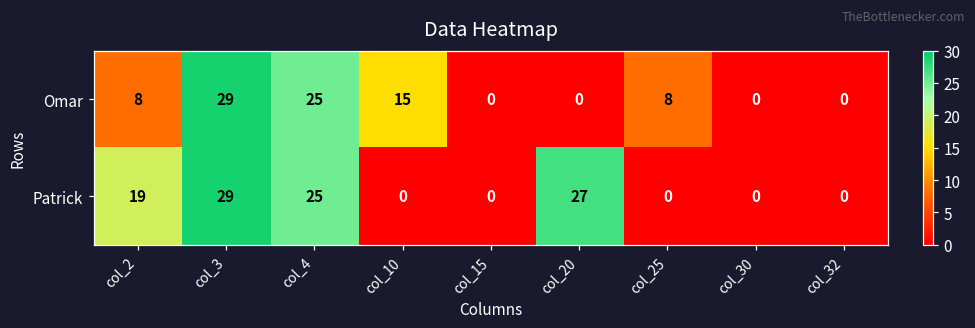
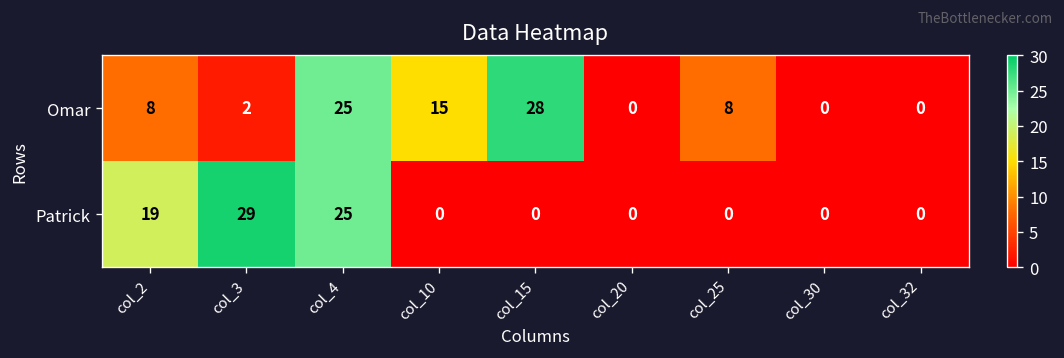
Omar, col_3: 29 -> 2
Omar, col_15: 0 -> 28
Patrick, col_20: 27 -> 0
